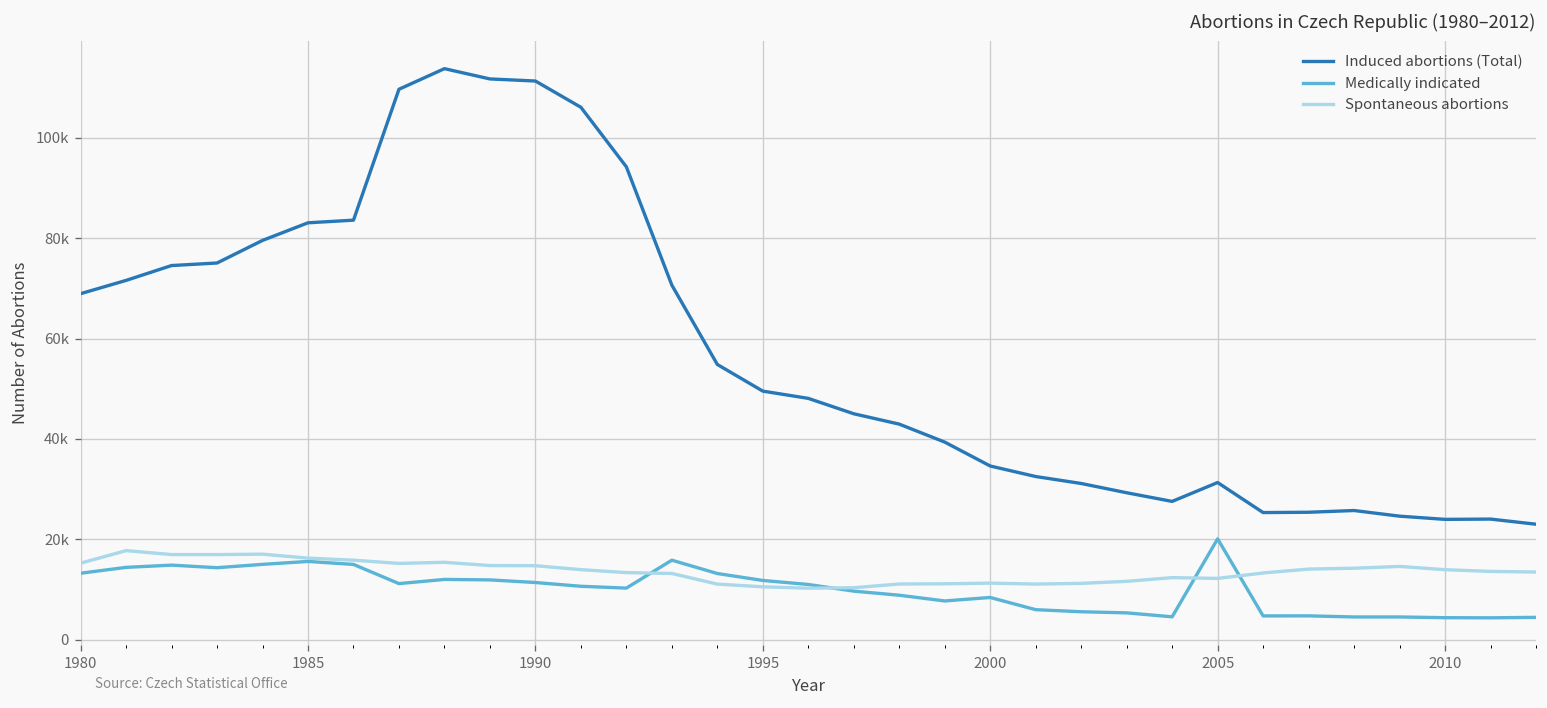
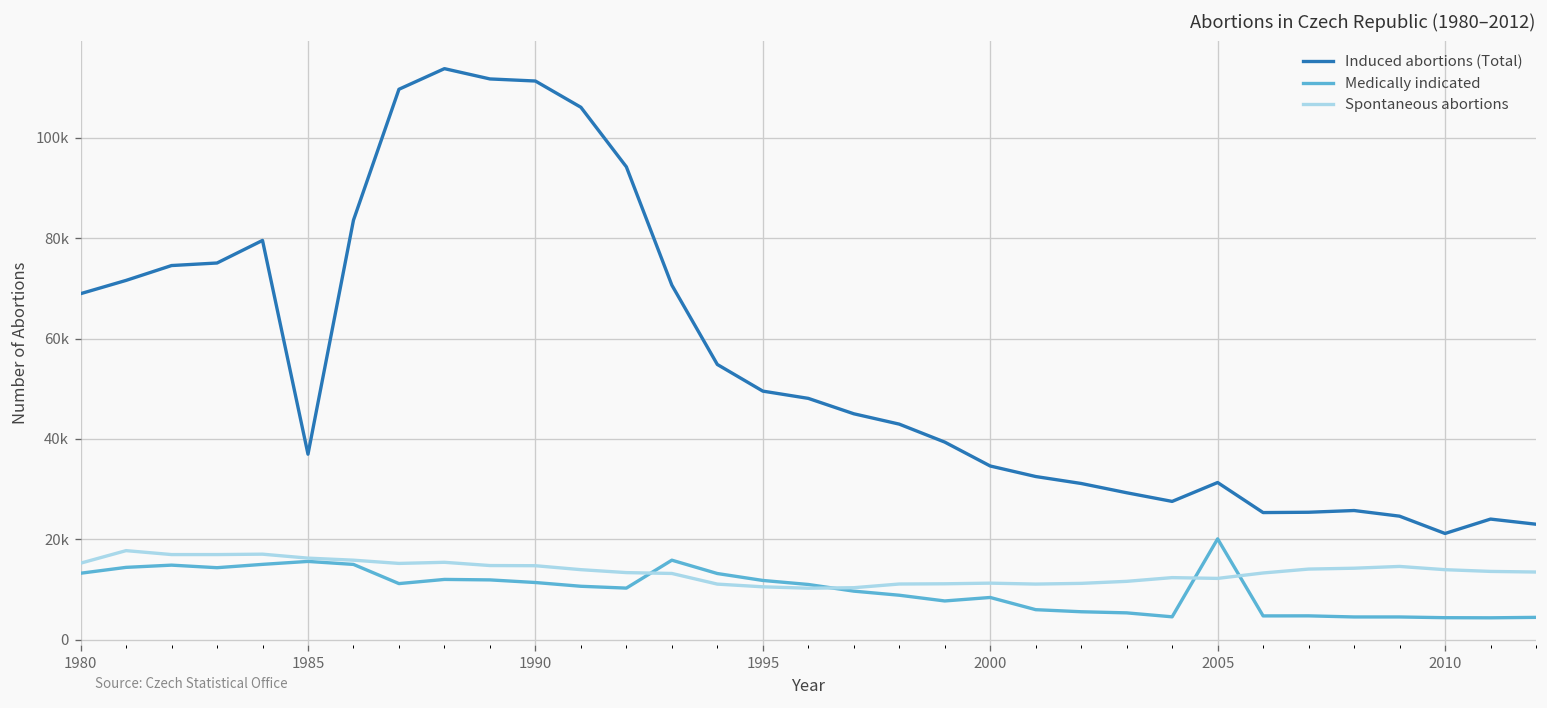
Induced abortions (Total), 1985: 83000 -> 37000
Induced abortions (Total), 2010: 24000 -> 21000
